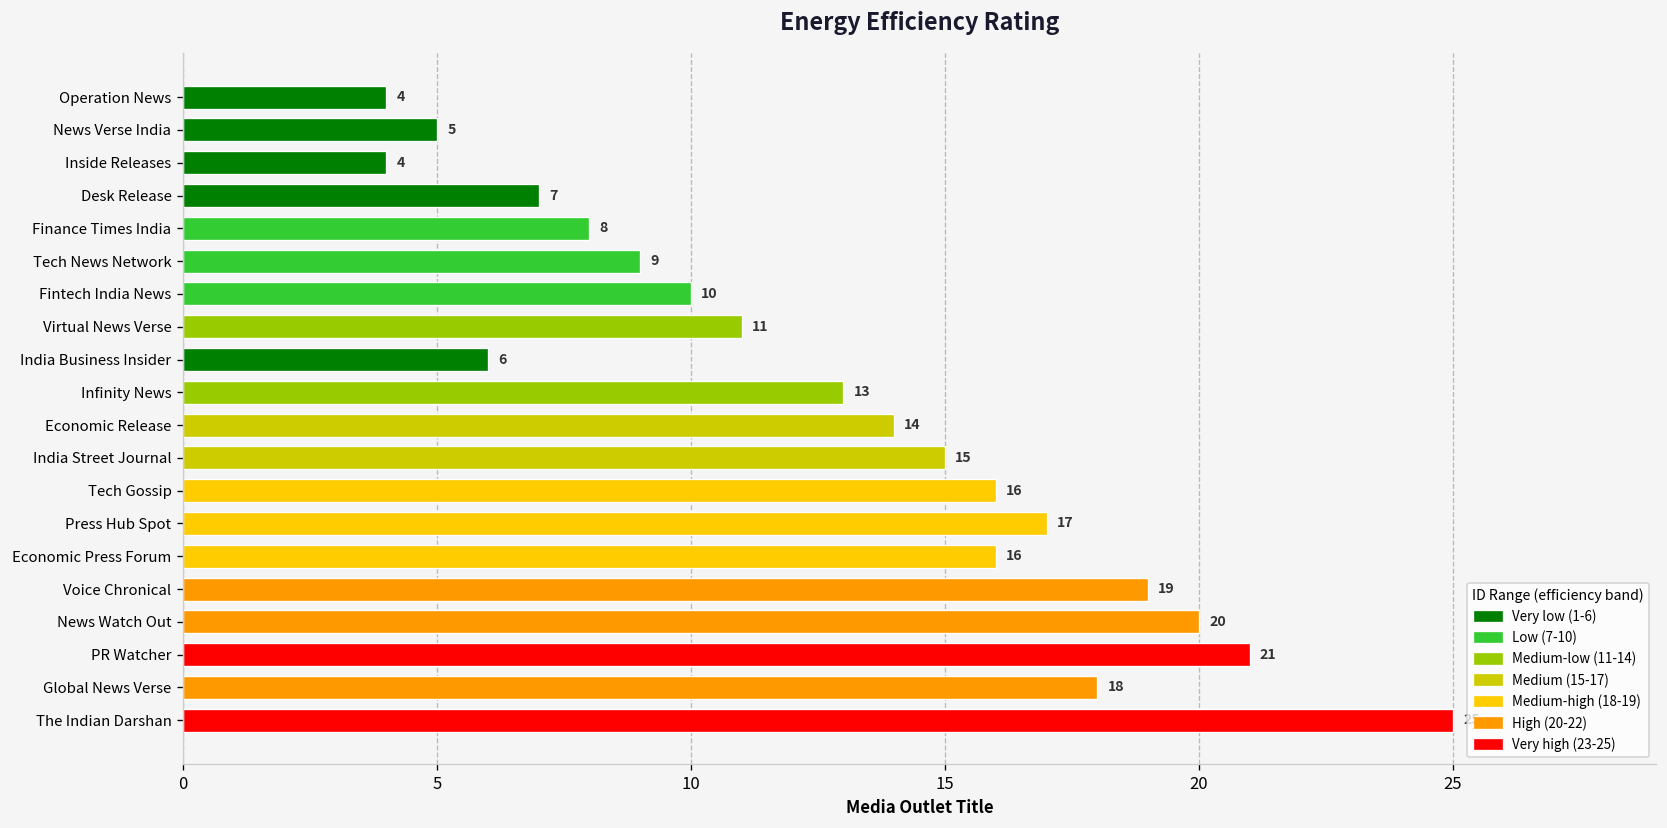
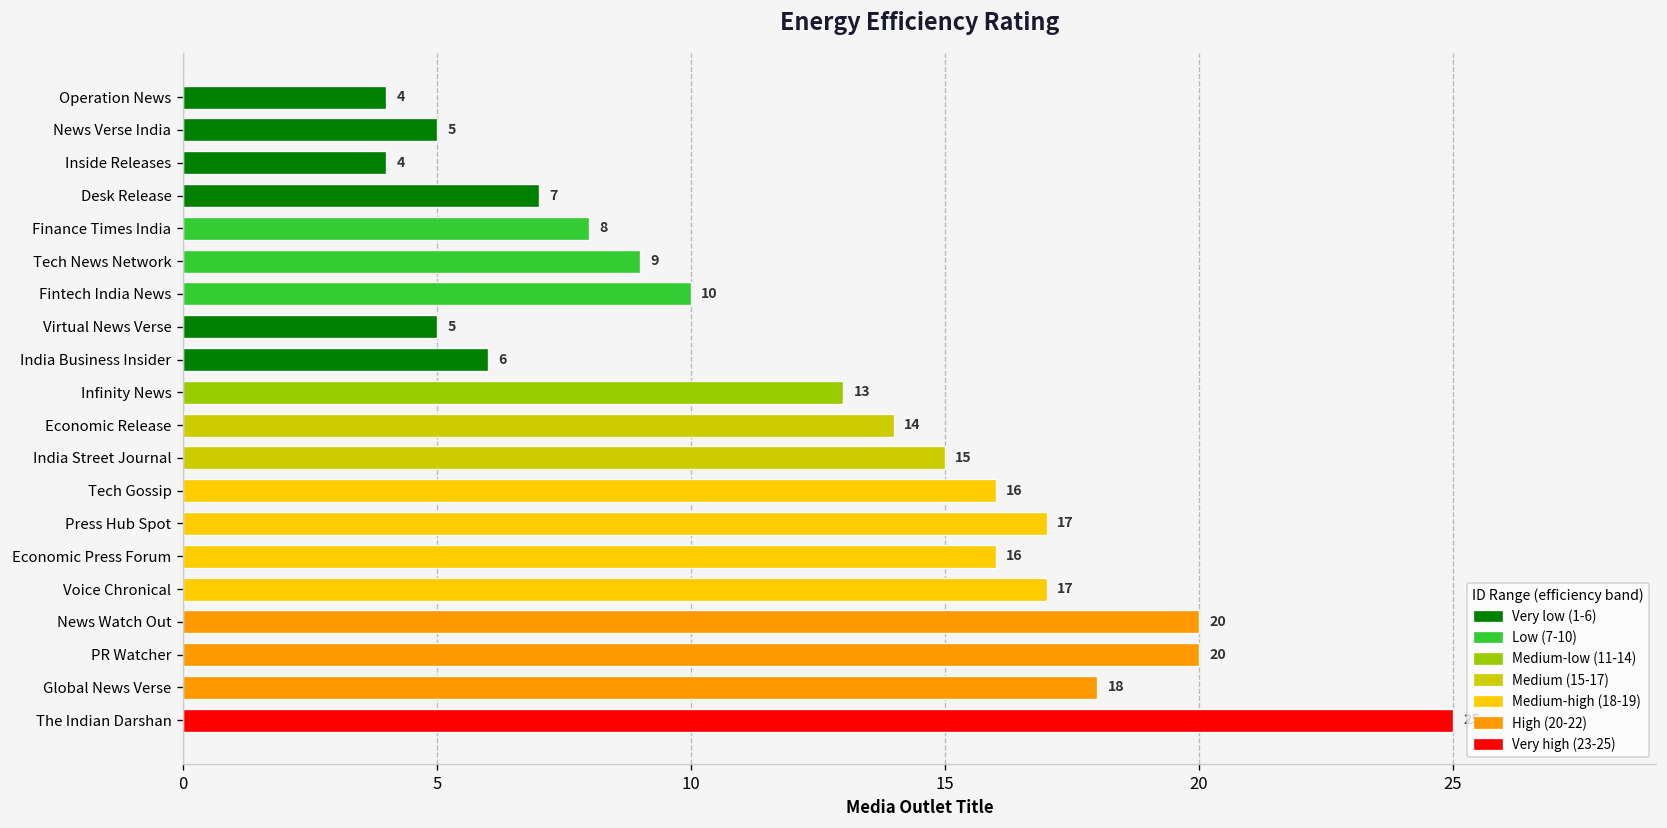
Virtual News Verse: 11 -> 5
Voice Chronical: 19 -> 17
PR Watcher: 21 -> 20
